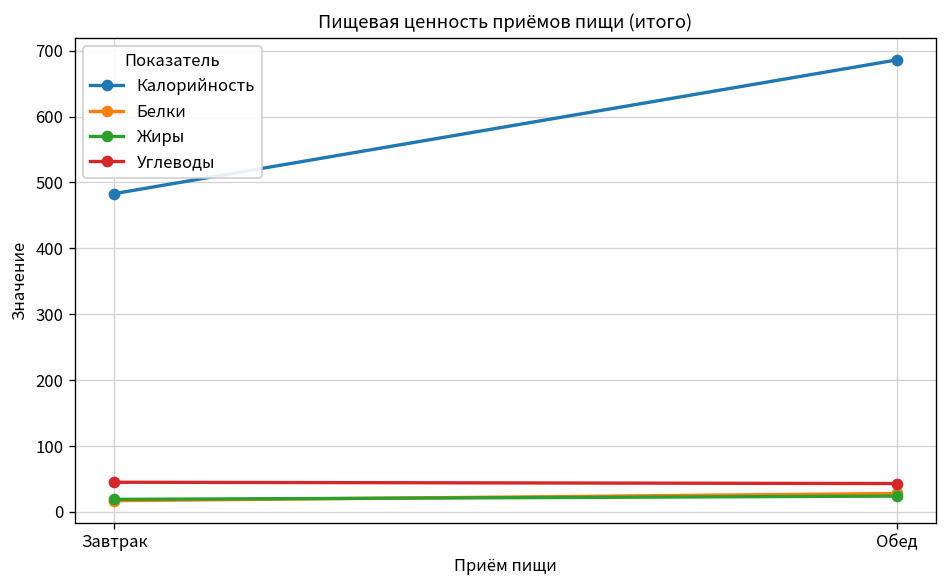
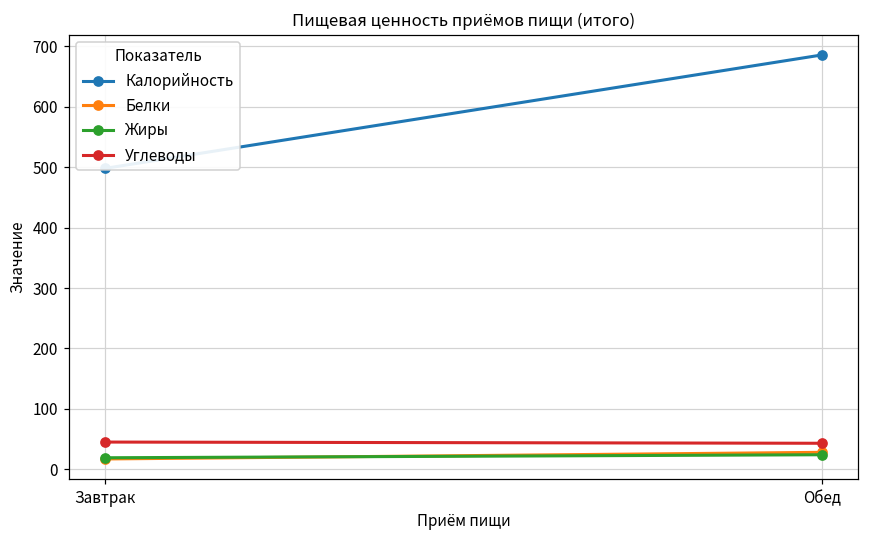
Калорийность, Завтрак: 480 -> 500
